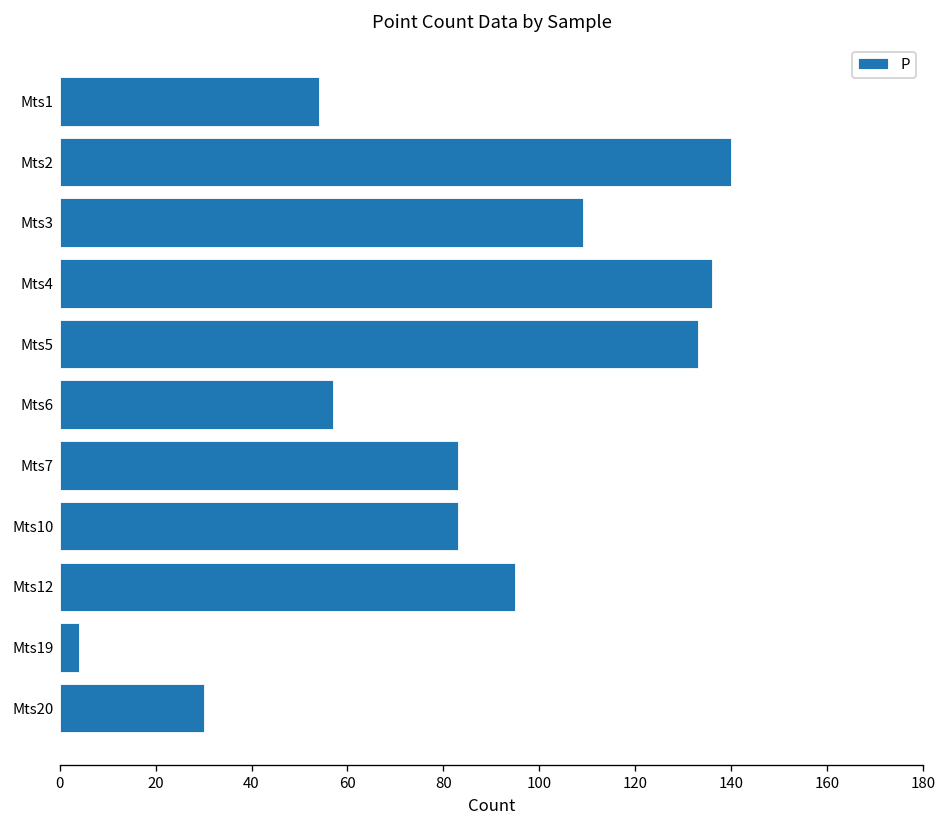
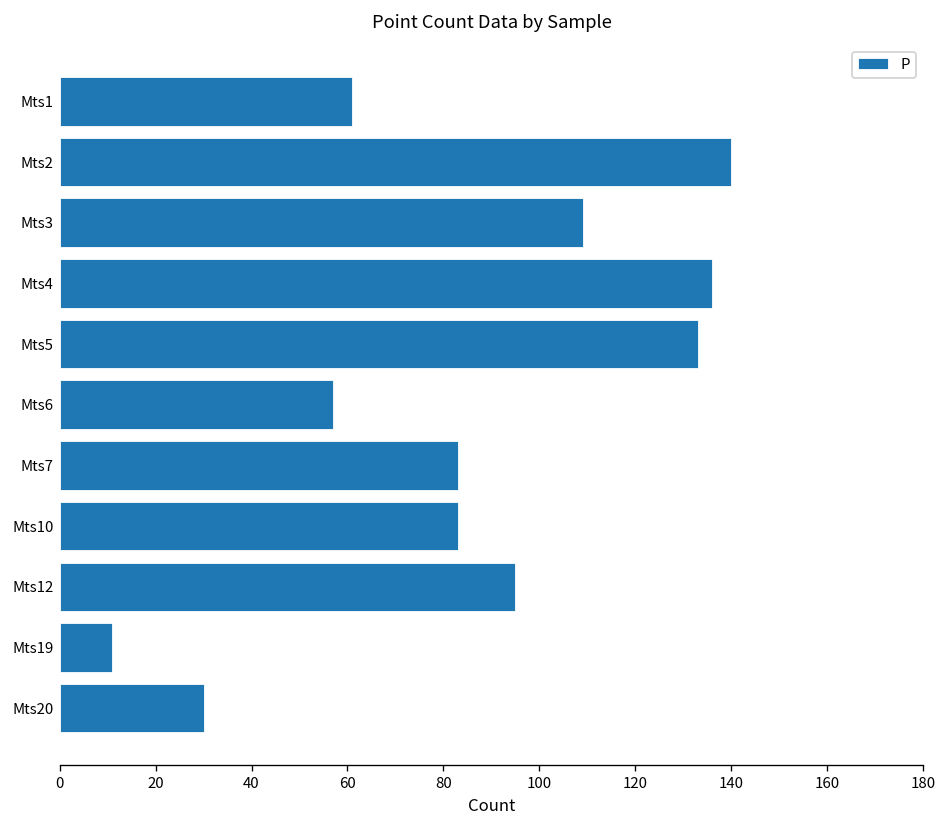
Mts1: 54 -> 61
Mts19: 4 -> 11
